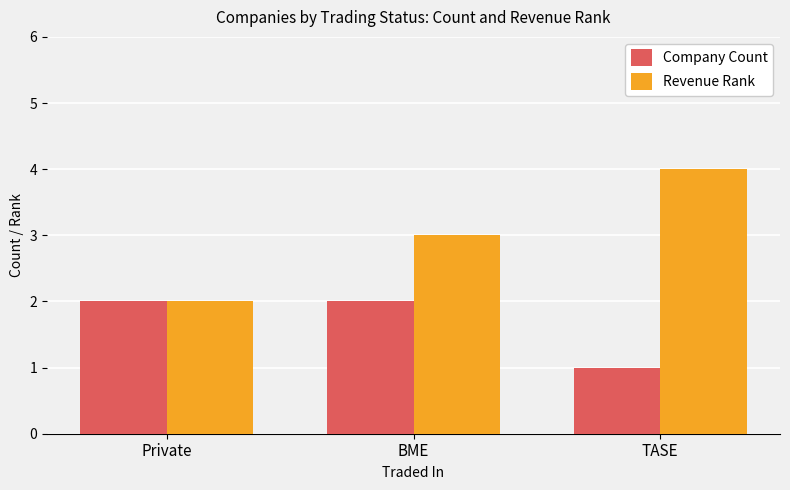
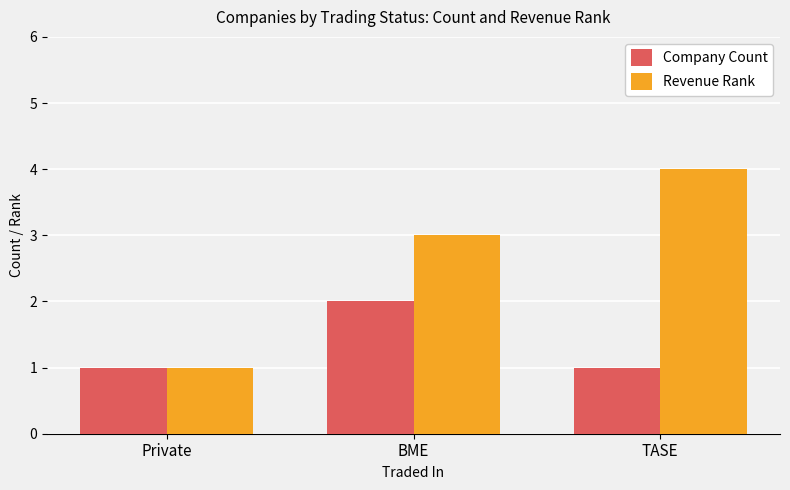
Company Count, Private: 2 -> 1
Revenue Rank, Private: 2 -> 1
